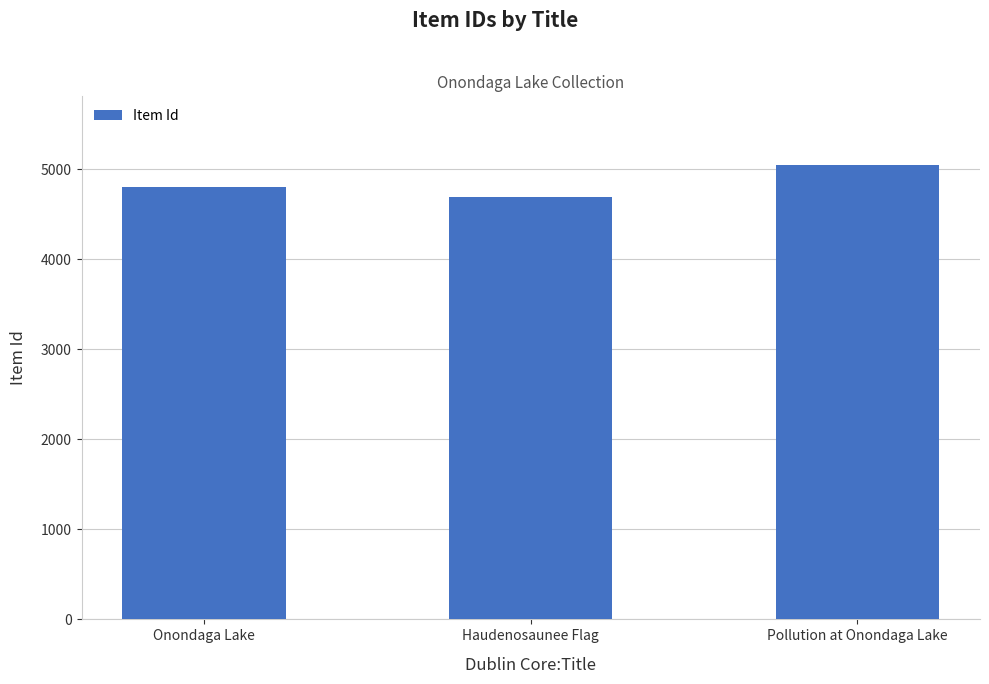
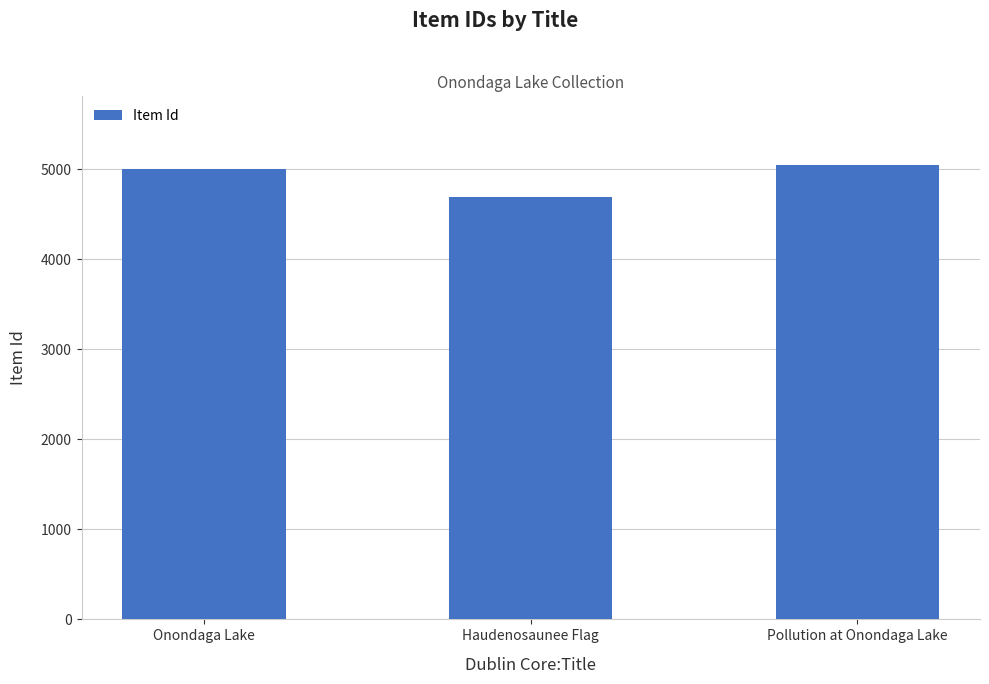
Onondaga Lake: 4800 -> 5000
